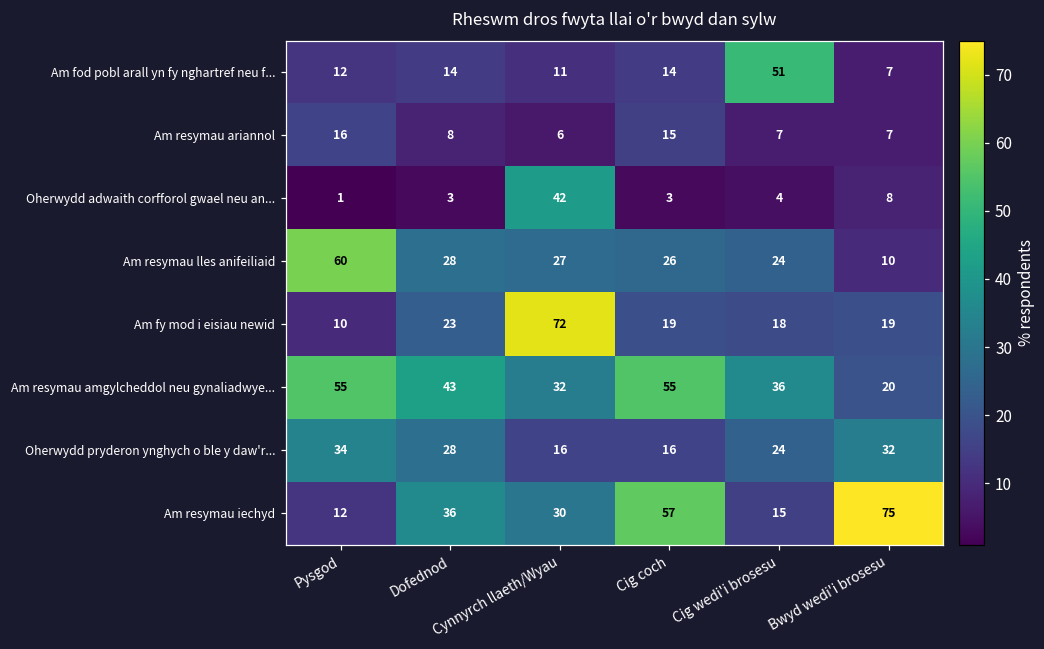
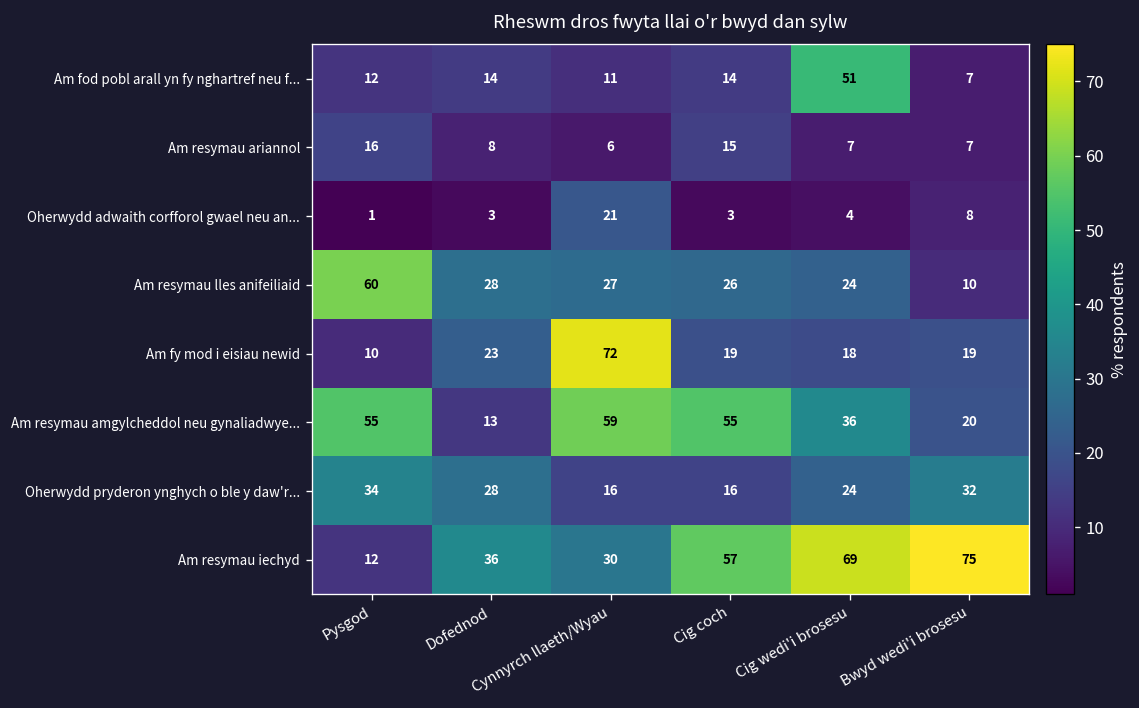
Oherwydd adwaith corfforol gwael neu an..., Cynnyrch llaeth/Wyau: 42 -> 21
Am resymau amgylcheddol neu gynaliadwye..., Dofednod: 43 -> 13
Am resymau amgylcheddol neu gynaliadwye..., Cynnyrch llaeth/Wyau: 32 -> 59
Am resymau iechyd, Cig wedi'i brosesu: 15 -> 69
